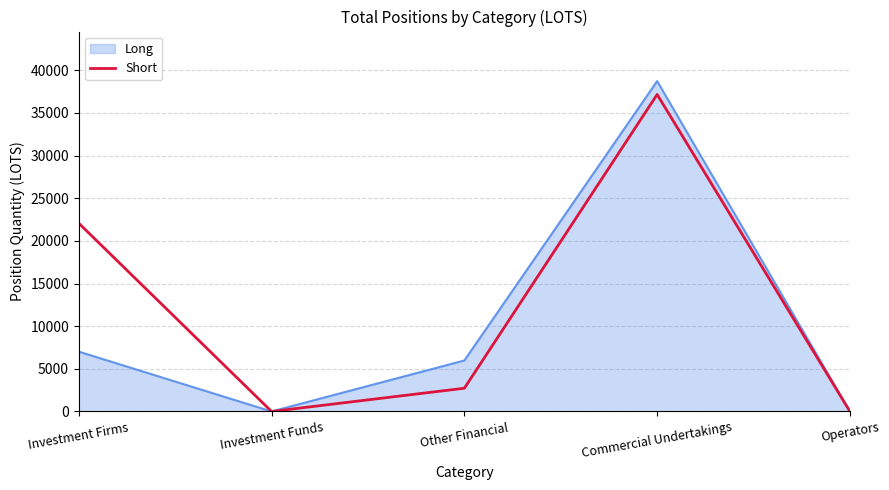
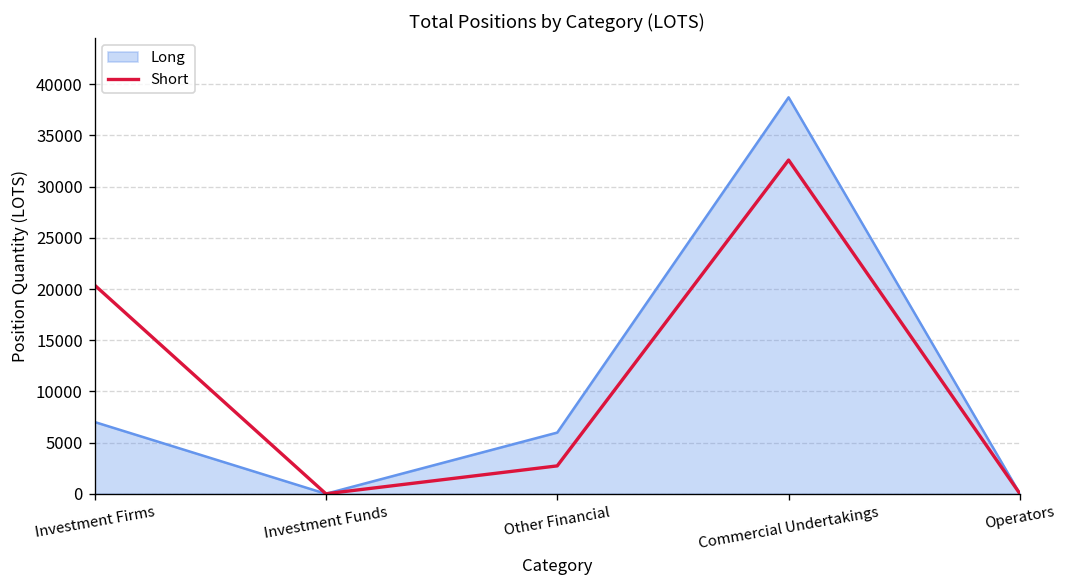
Short, Investment Firms: 22000 -> 20000
Short, Commercial Undertakings: 37000 -> 33000
